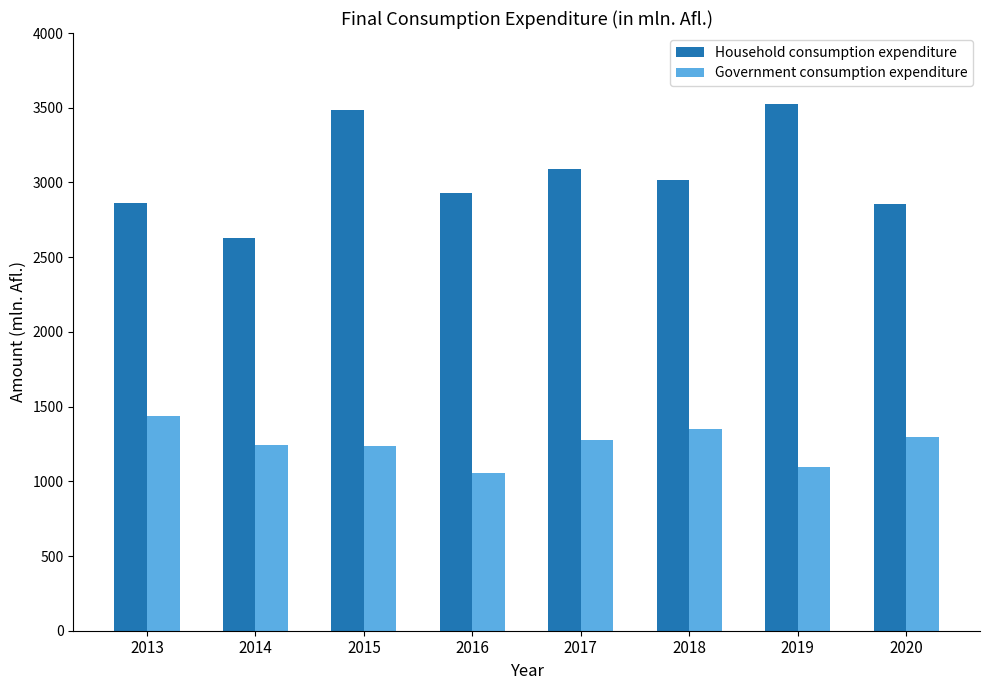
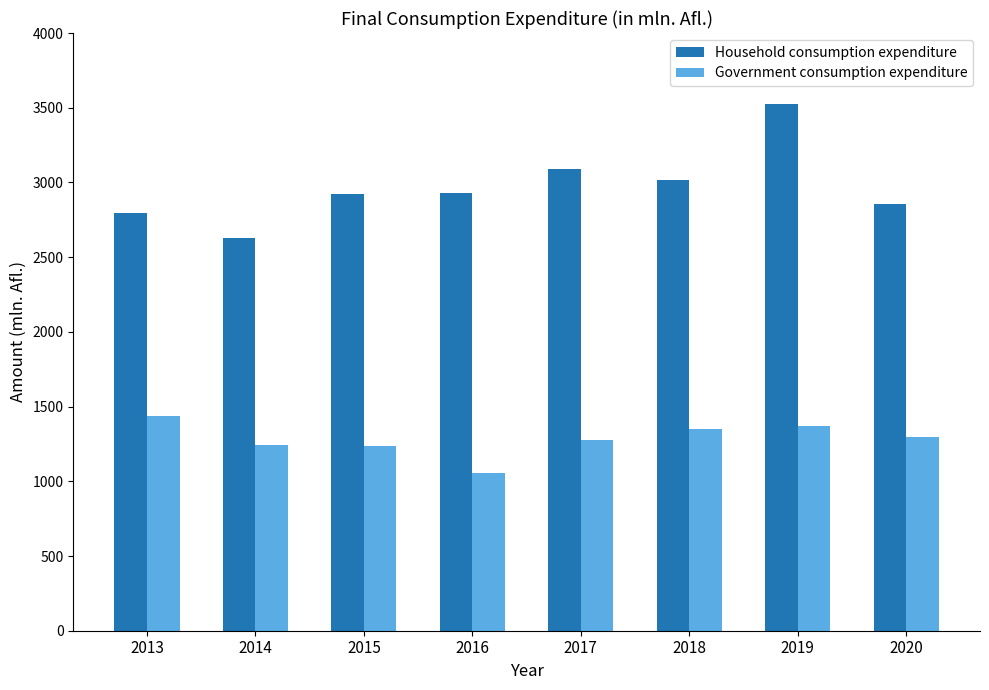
Household consumption expenditure, 2013: 2860 -> 2790
Household consumption expenditure, 2015: 3480 -> 2920
Government consumption expenditure, 2019: 1100 -> 1370
